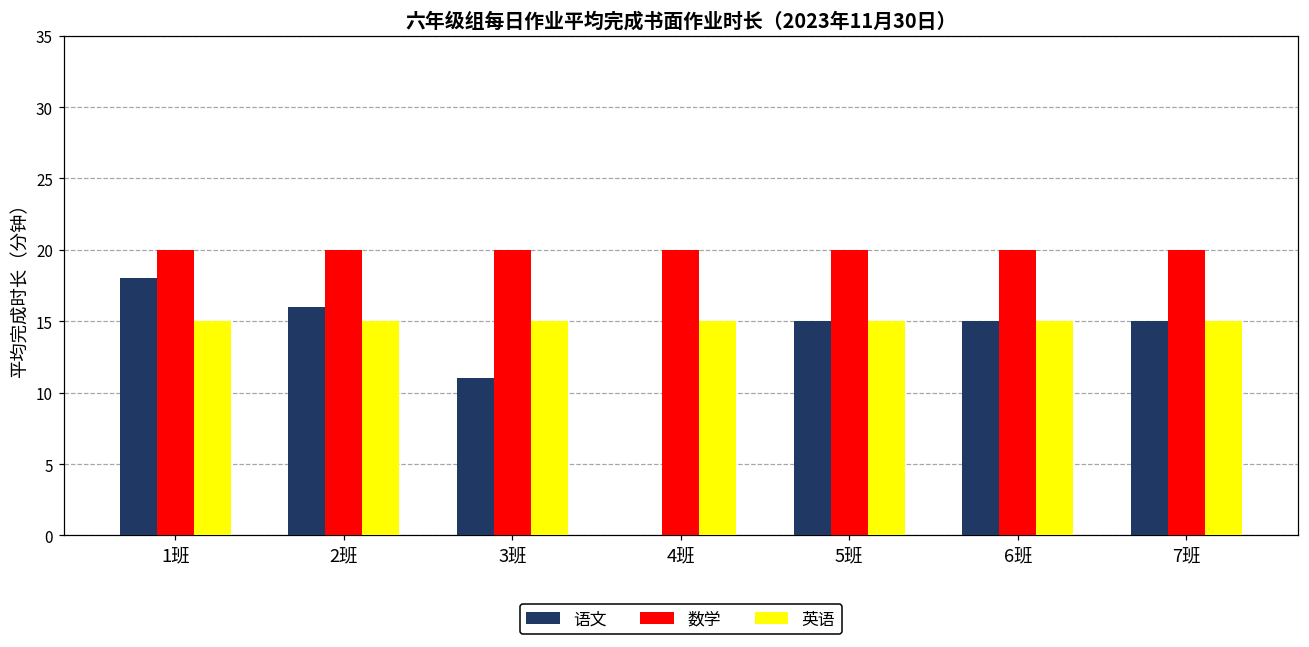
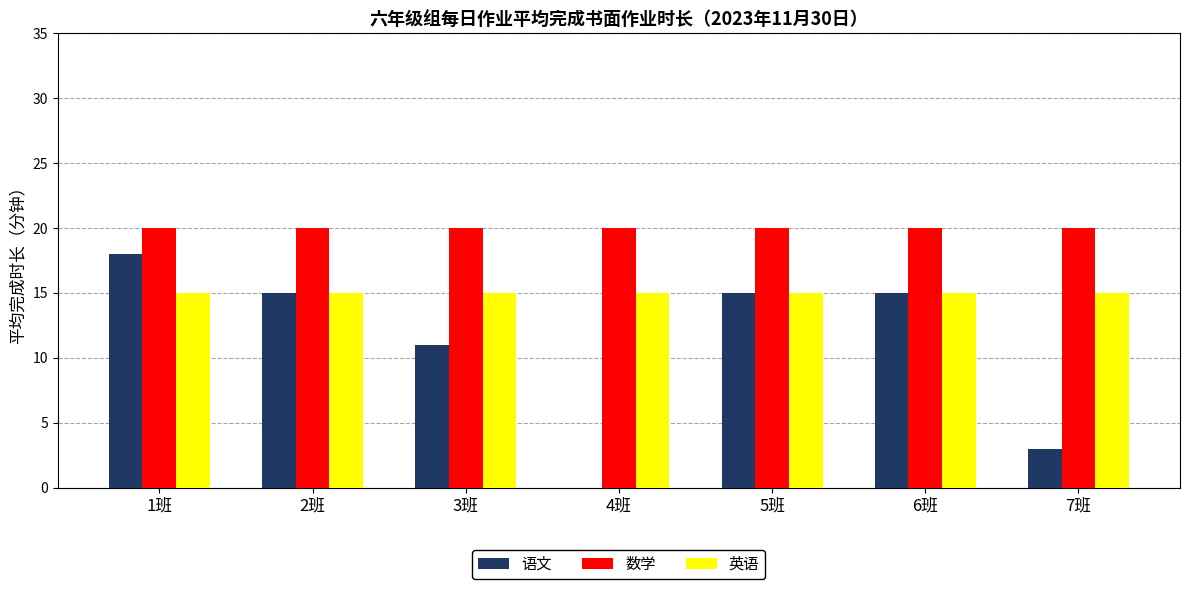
语文, 2班: 16 -> 15
语文, 7班: 15 -> 3
